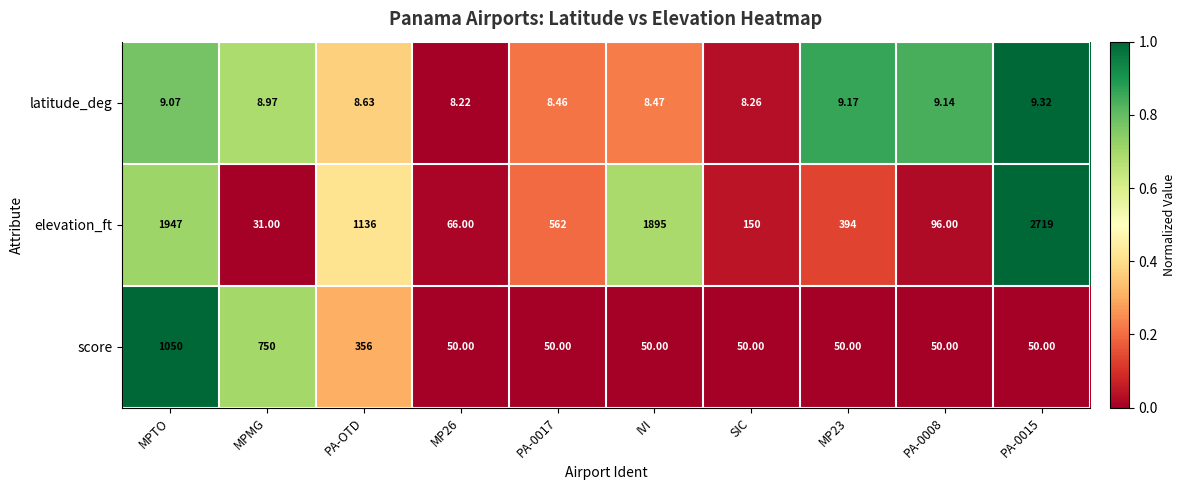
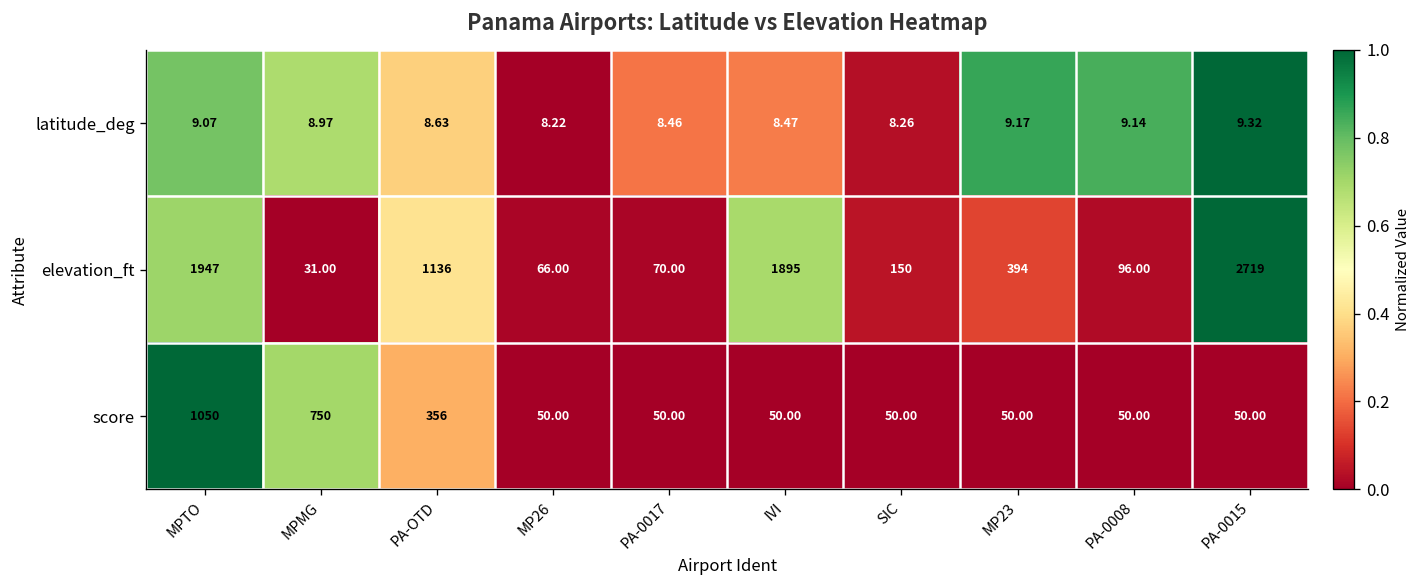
elevation_ft, PA-0017: 562 -> 70.00
